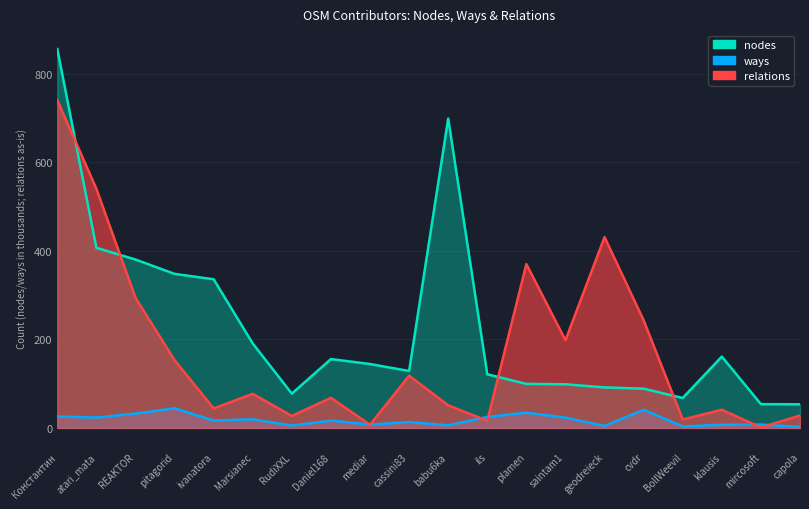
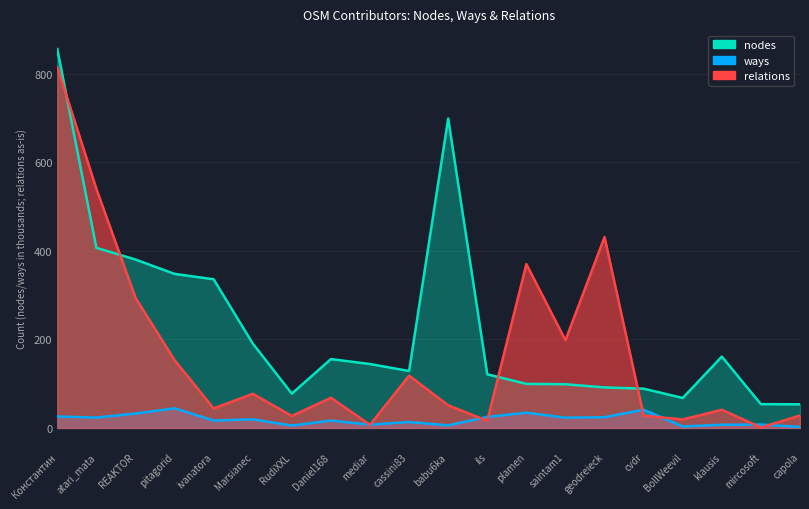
relations, Константин: 740 -> 820
ways, geodreieck: 0 -> 20
relations, cvdr: 240 -> 30
